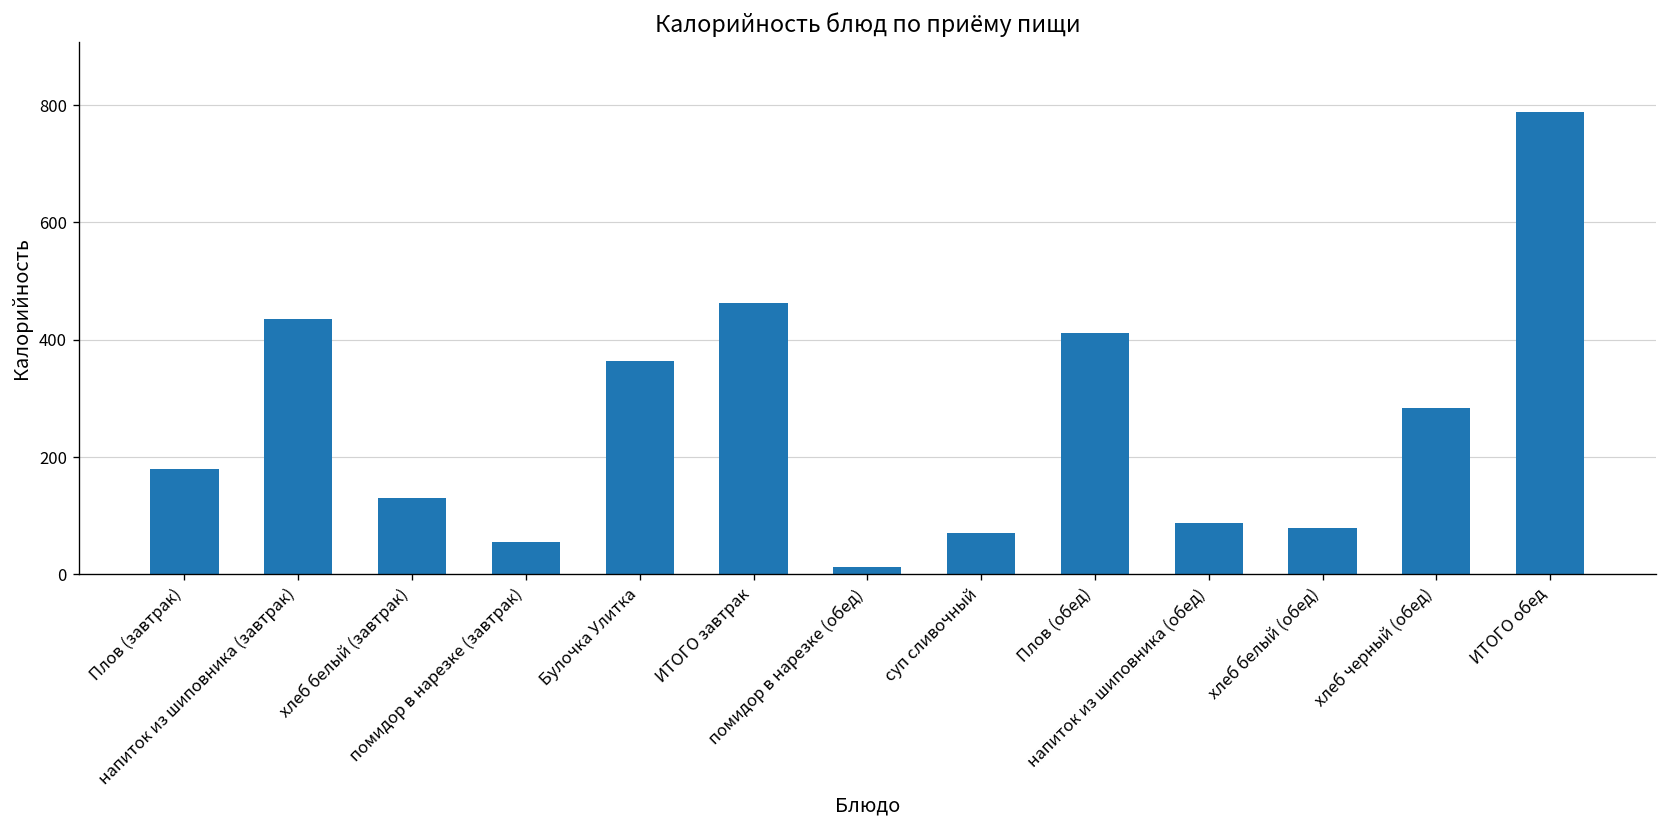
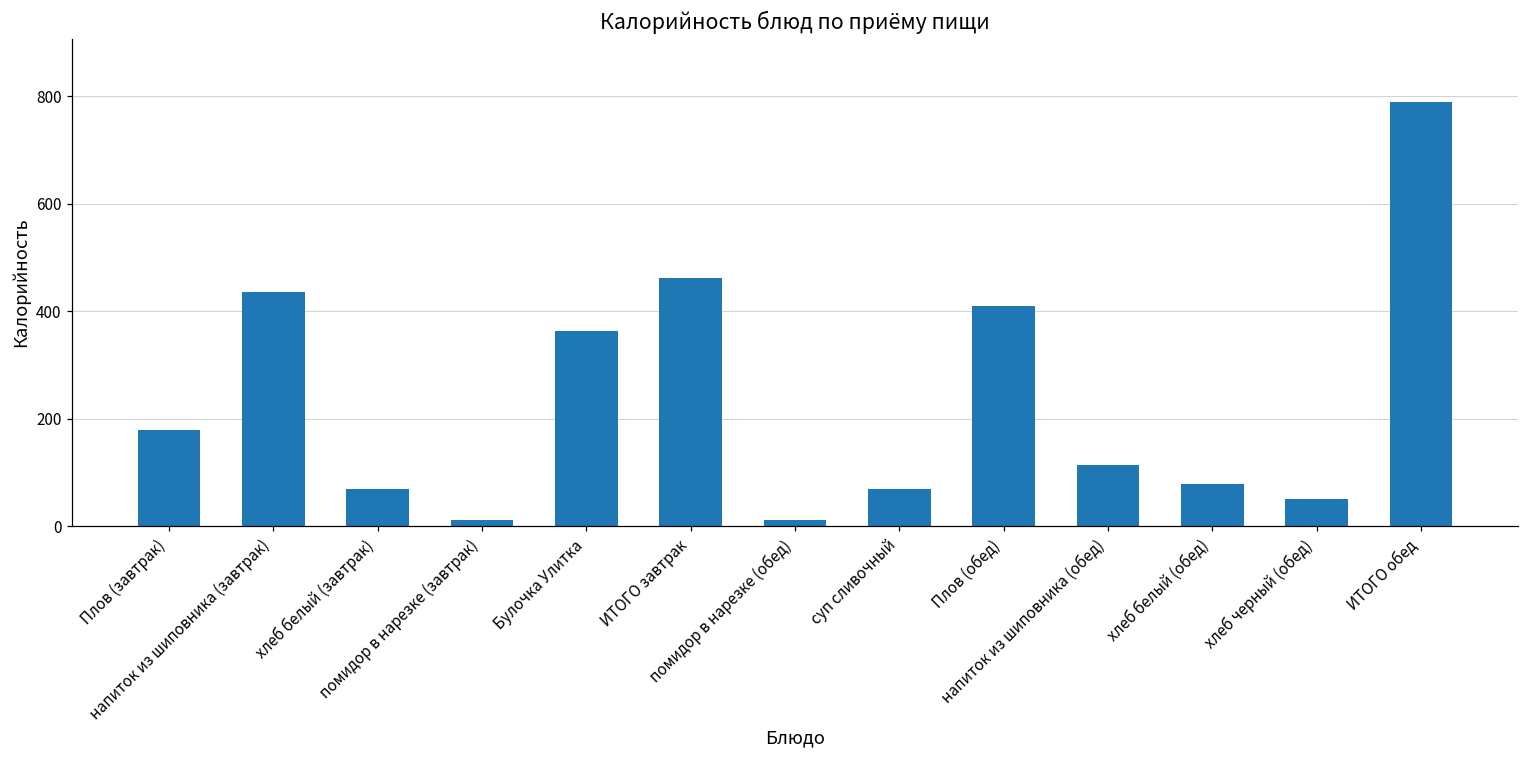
хлеб белый (завтрак): 130 -> 70
помидор в нарезке (завтрак): 60 -> 10
напиток из шиповника (обед): 90 -> 110
хлеб черный (обед): 280 -> 50
